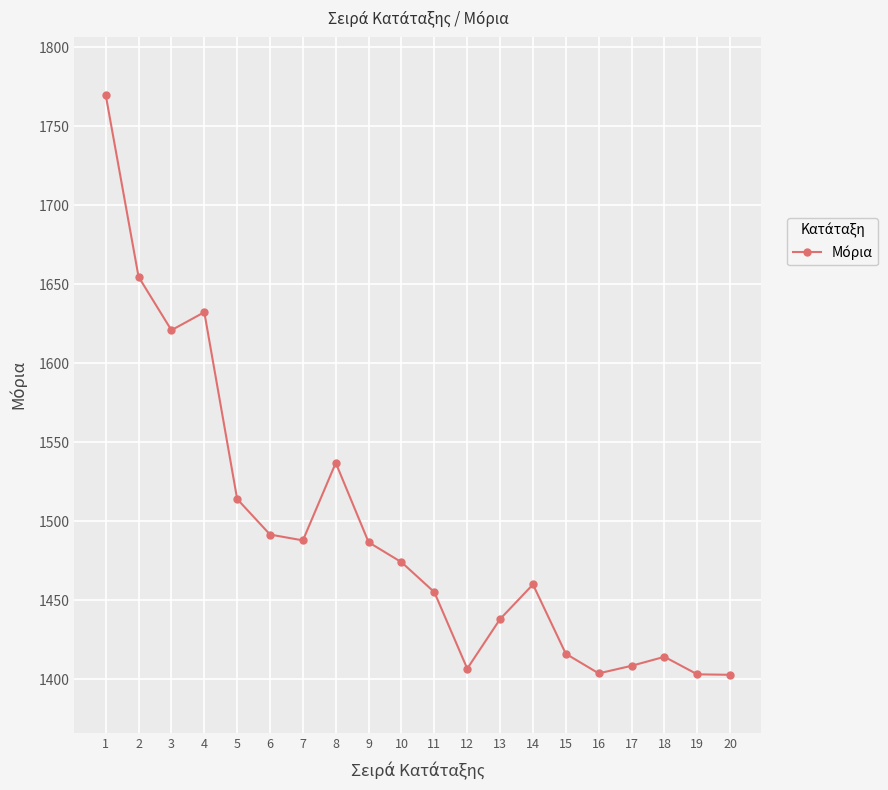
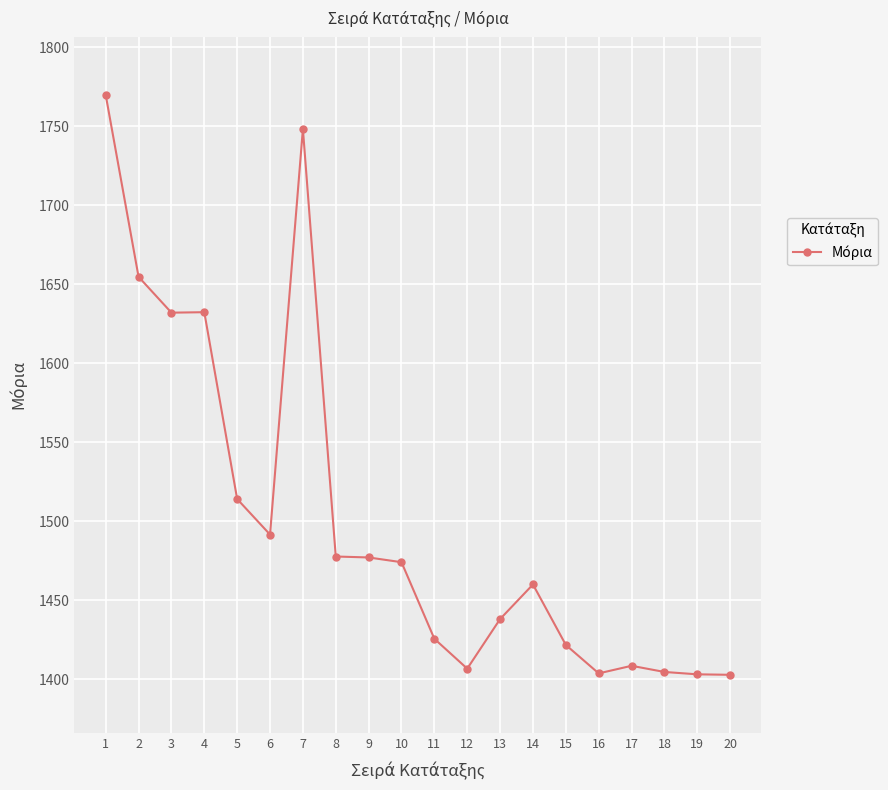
3: 1621 -> 1632
7: 1488 -> 1748
8: 1537 -> 1478
9: 1487 -> 1477
11: 1455 -> 1426
15: 1416 -> 1422
18: 1414 -> 1405
